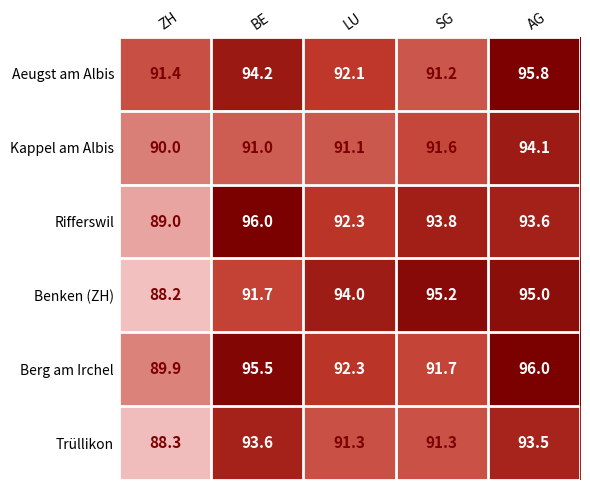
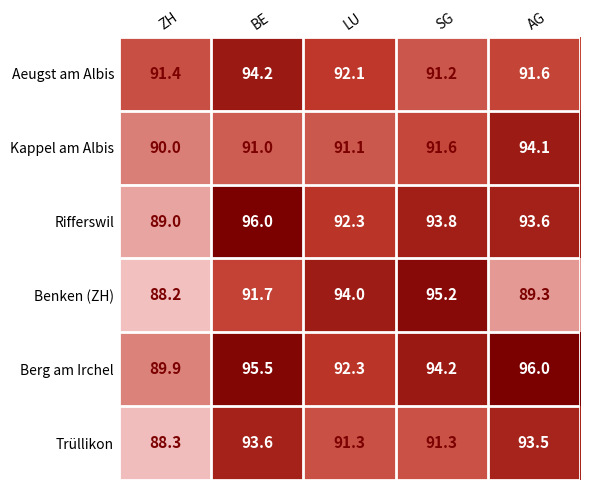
Aeugst am Albis, AG: 95.8 -> 91.6
Benken (ZH), AG: 95.0 -> 89.3
Berg am Irchel, SG: 91.7 -> 94.2
